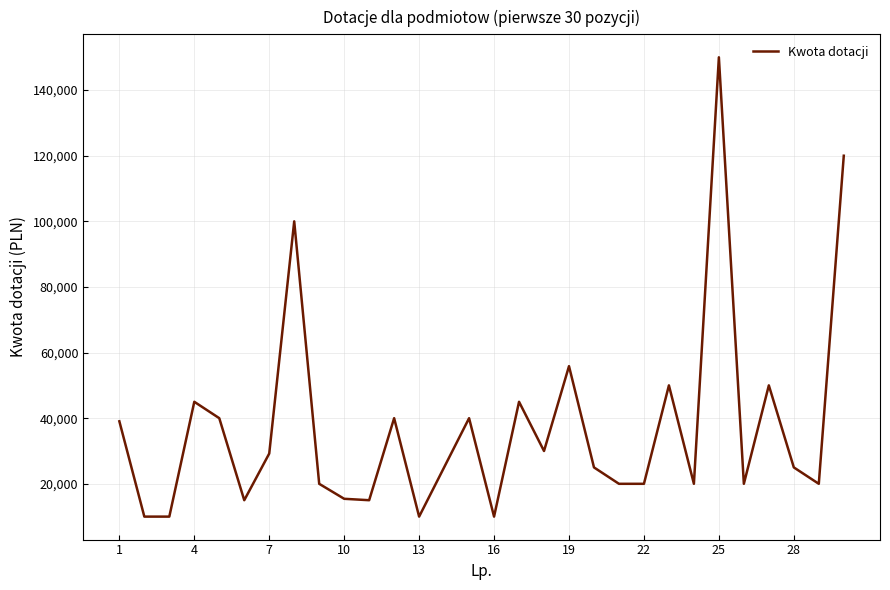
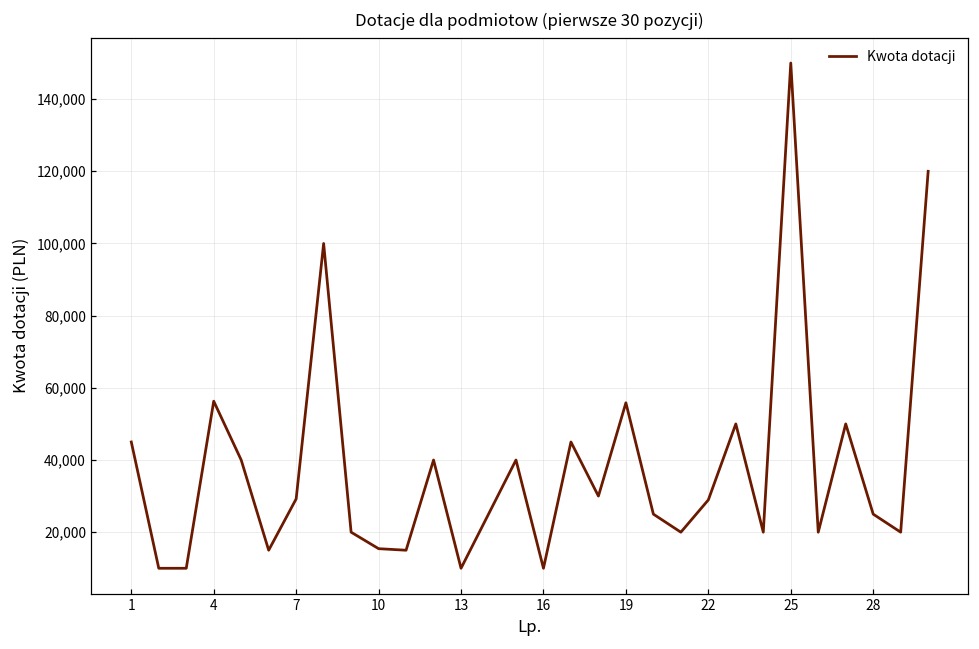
1: 39,000 -> 45,000
4: 45,000 -> 56,000
22: 20,000 -> 29,000
